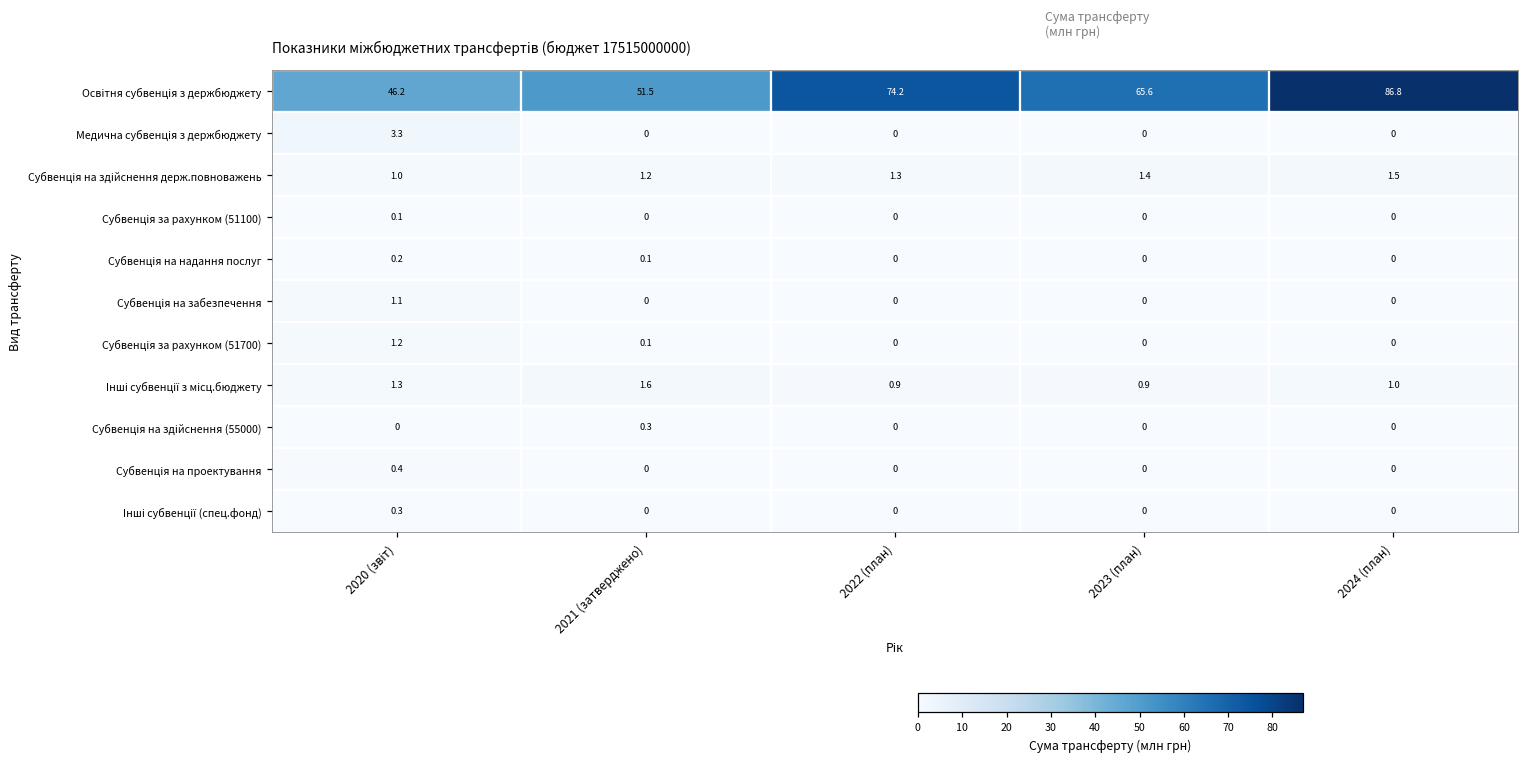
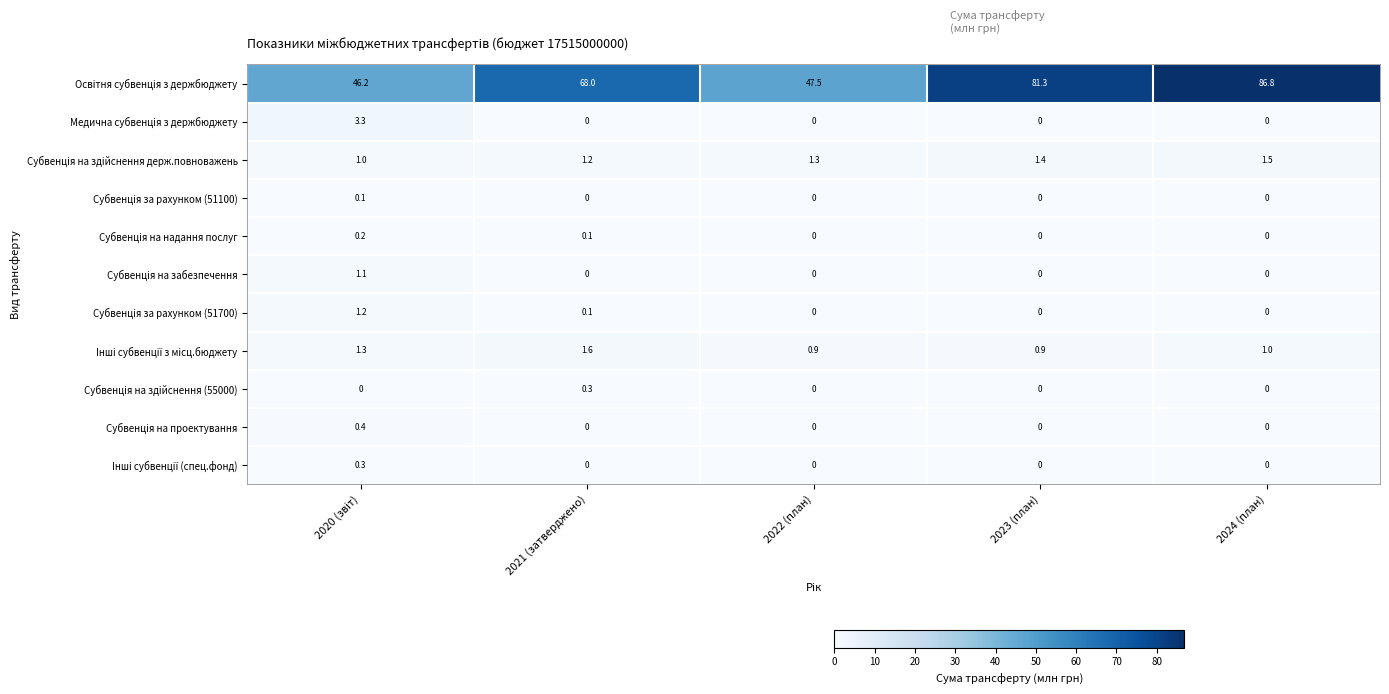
Освітня субвенція з держбюджету, 2021 (затверджено): 51.5 -> 68.0
Освітня субвенція з держбюджету, 2022 (план): 74.2 -> 47.5
Освітня субвенція з держбюджету, 2023 (план): 65.6 -> 81.3
